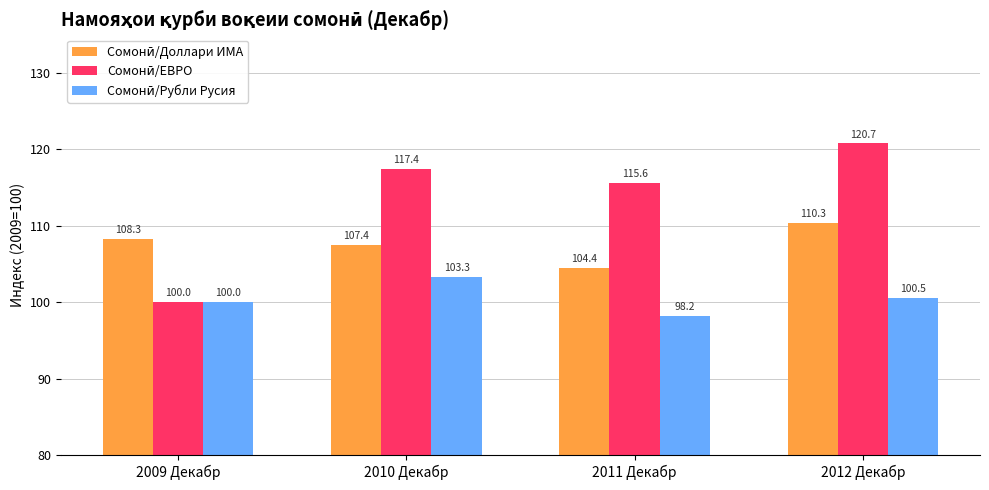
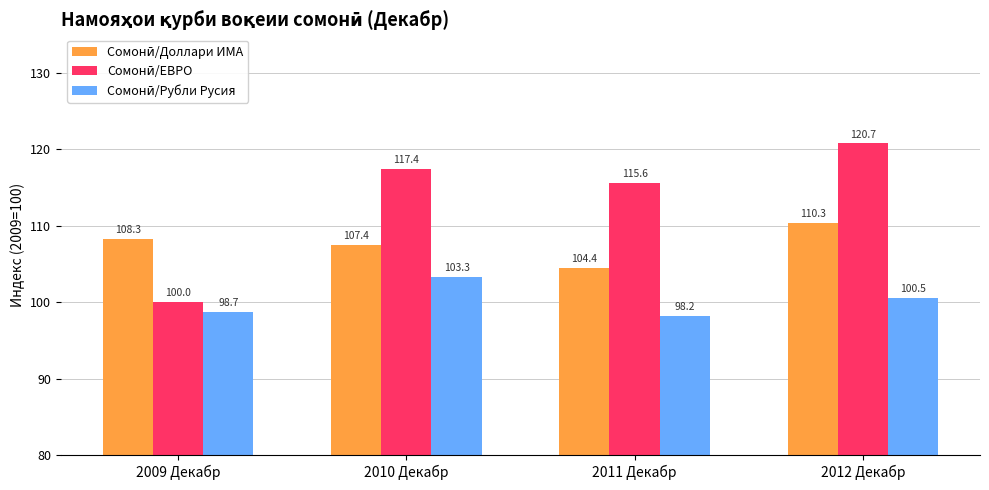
Сомонӣ/Рубли Русия, 2009 Декабр: 100.0 -> 98.7
